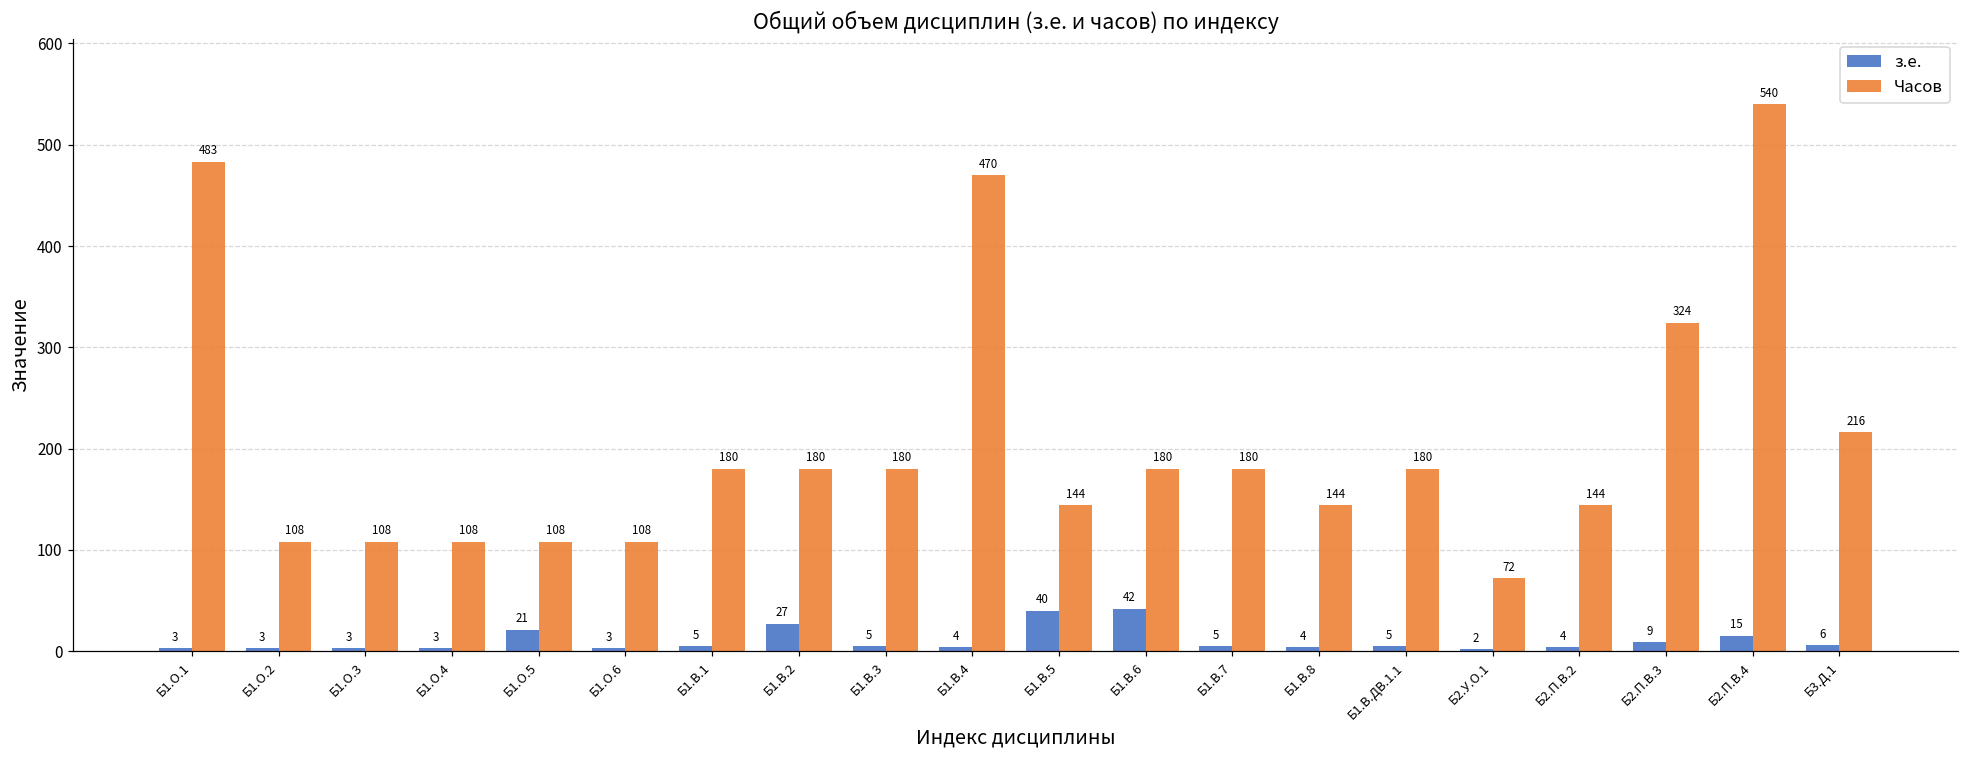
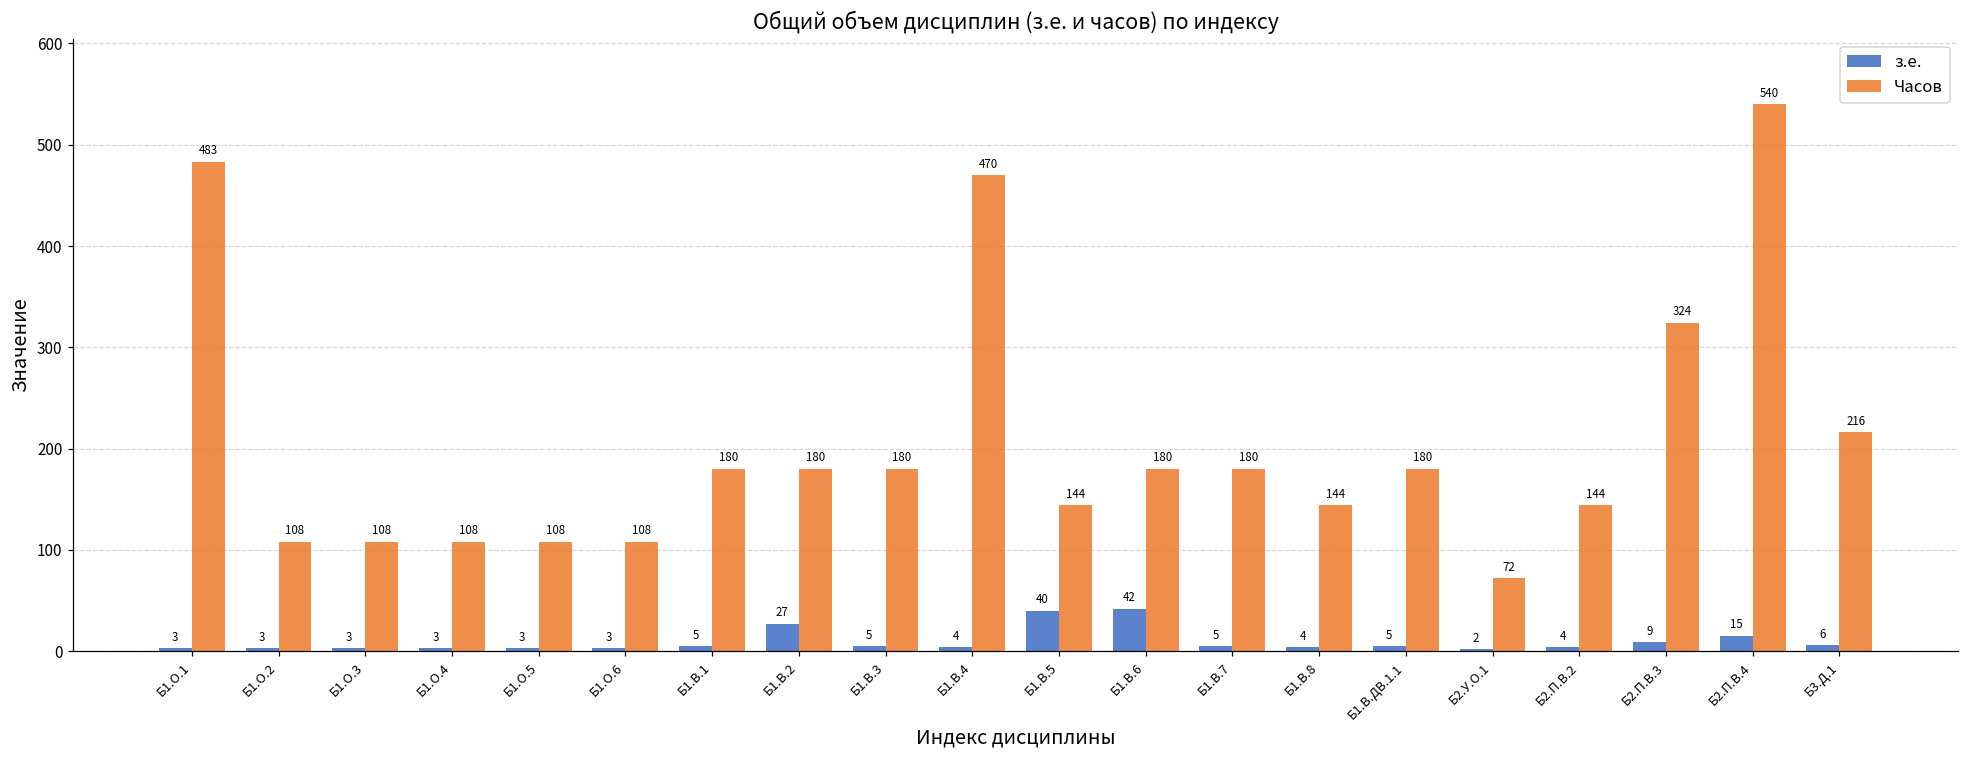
з.е., Б1.О.5: 21 -> 3
